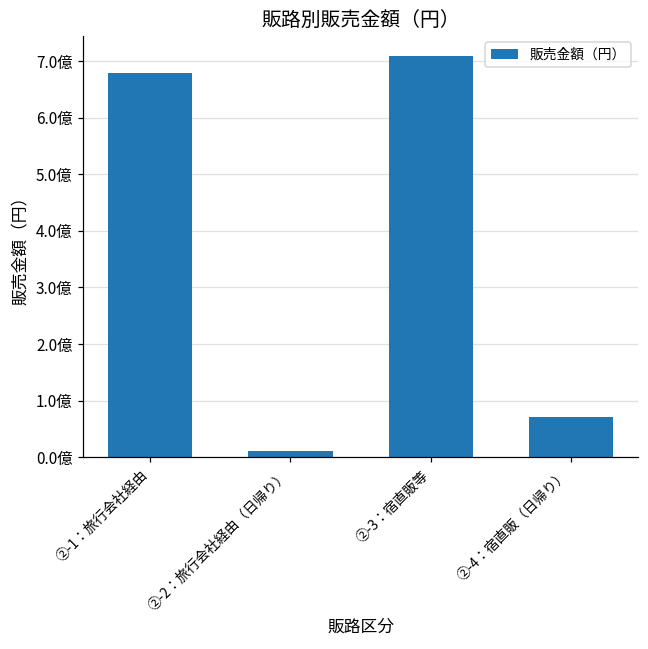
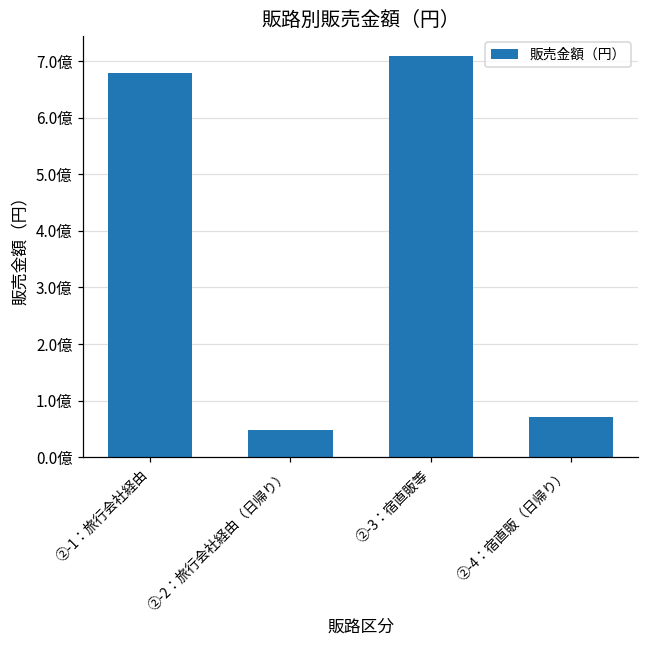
②-2：旅行会社経由（日帰り）: 0.1億 -> 0.5億
